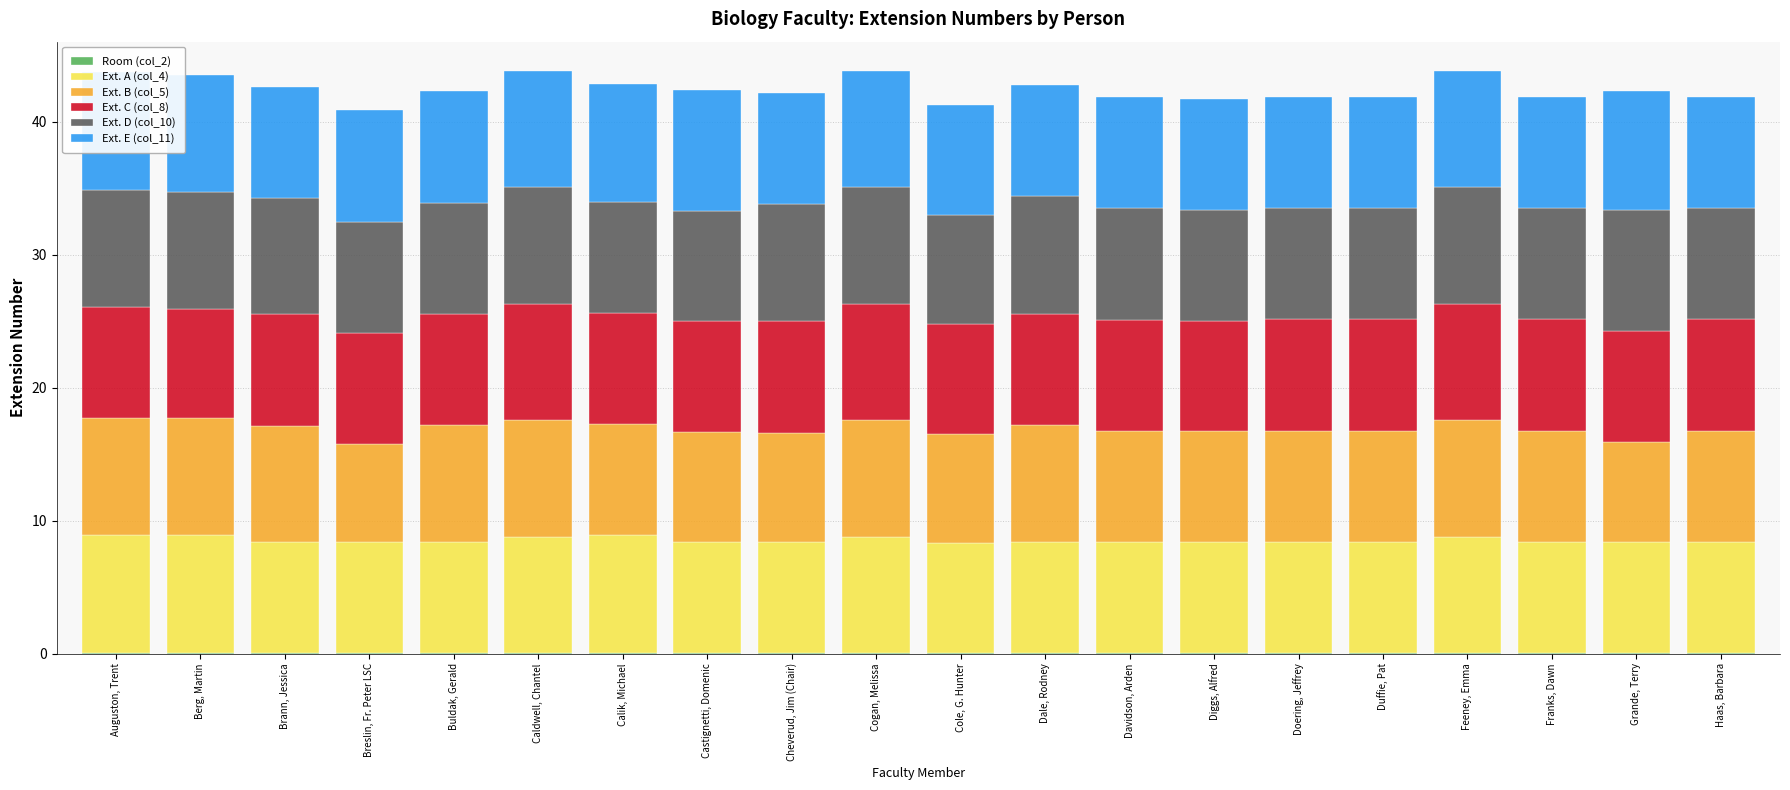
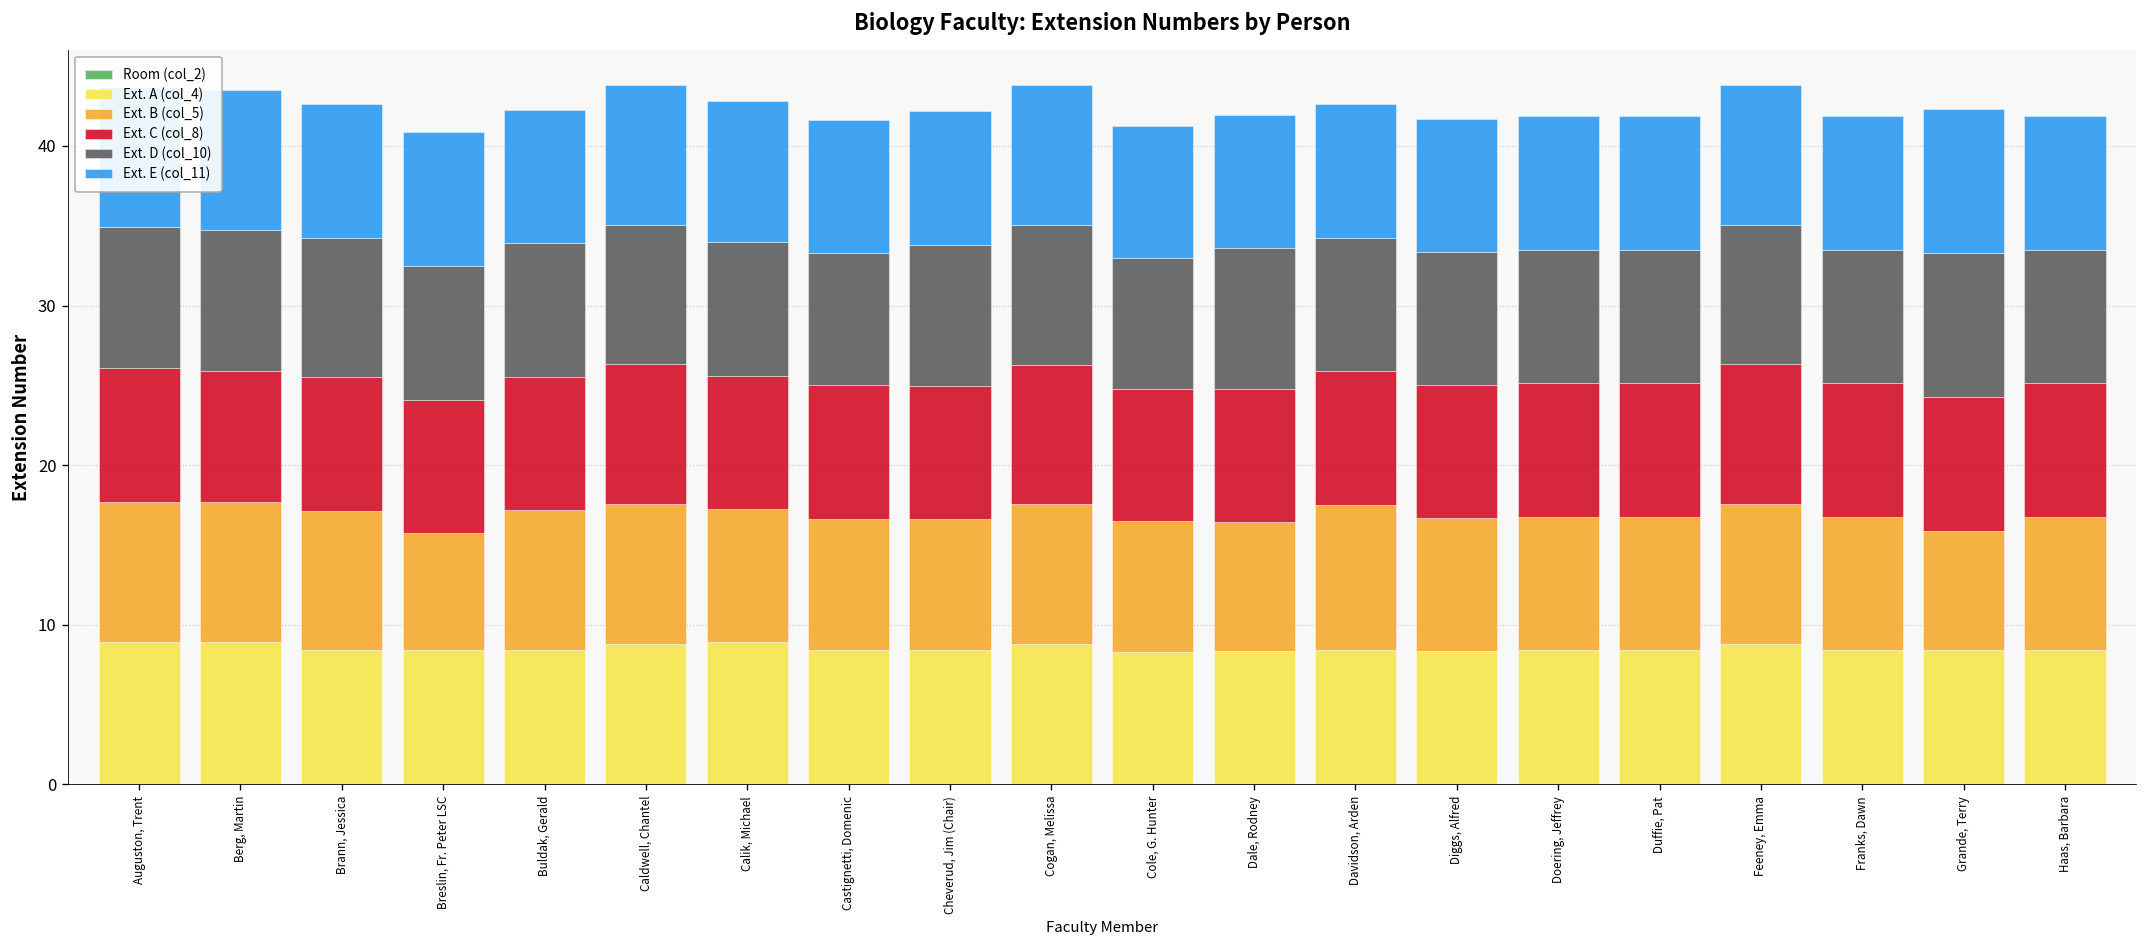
Ext. E (col_11), Castignetti, Domenic: 9.1 -> 8.4
Ext. B (col_5), Dale, Rodney: 8.8 -> 8.0
Ext. B (col_5), Davidson, Arden: 8.4 -> 9.1
